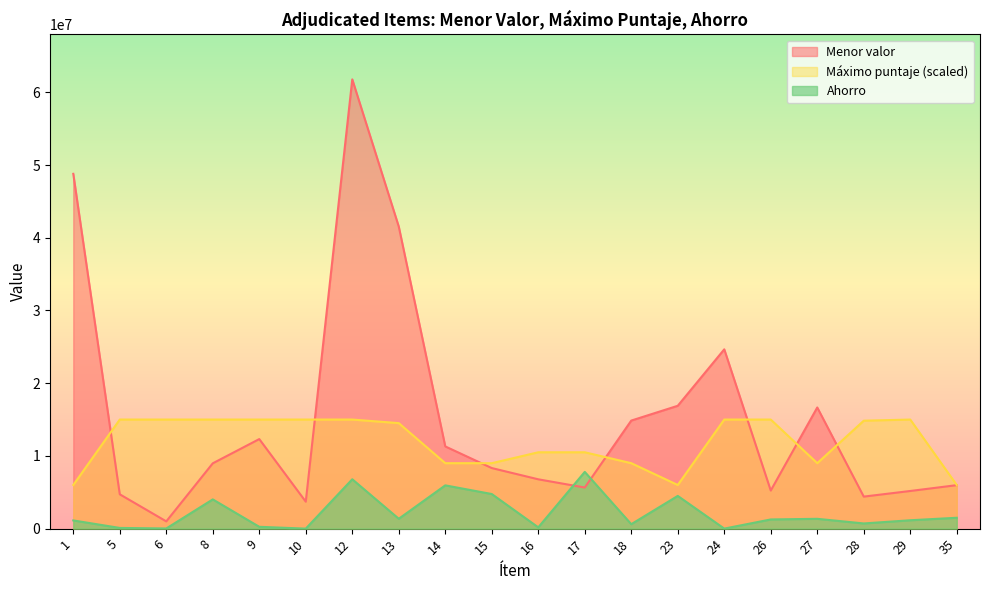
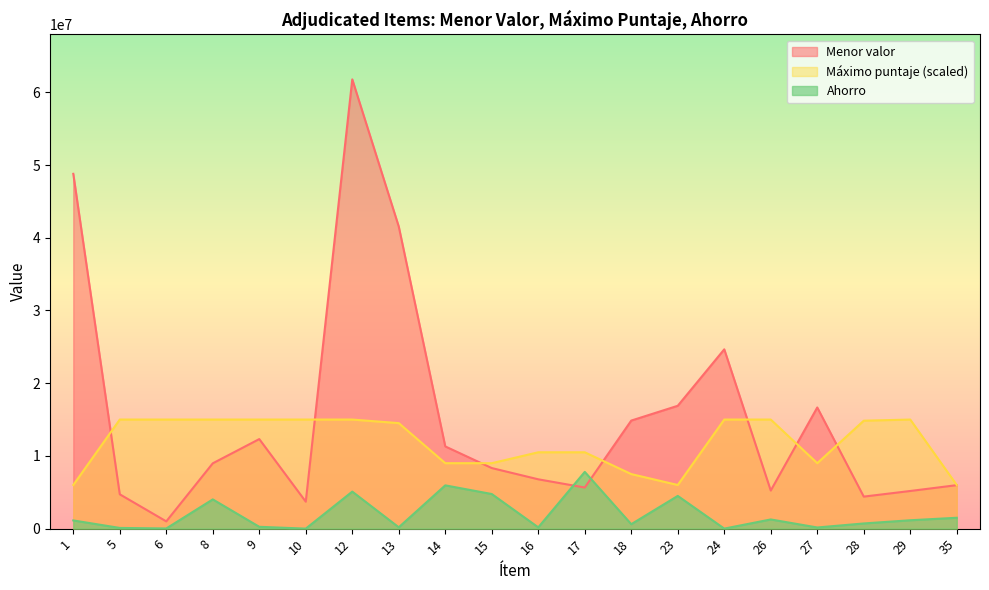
Ahorro, 12: 7000000 -> 5000000
Ahorro, 13: 1000000 -> 0
Máximo puntaje (scaled), 18: 9000000 -> 8000000
Ahorro, 27: 1000000 -> 0
